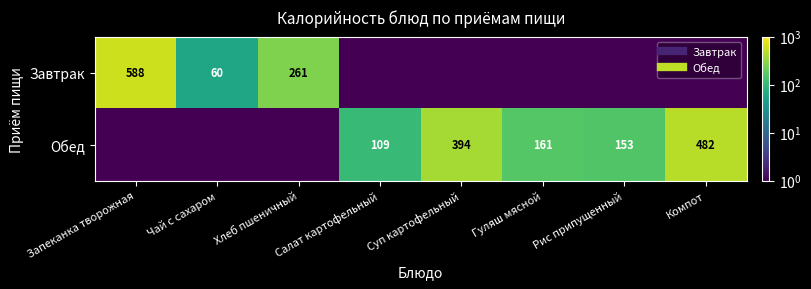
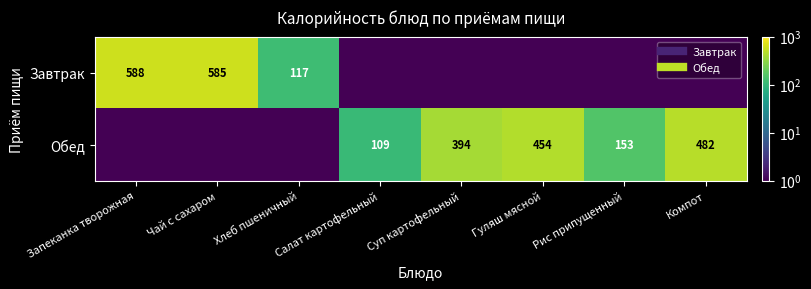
Завтрак, Чай с сахаром: 60 -> 585
Завтрак, Хлеб пшеничный: 261 -> 117
Обед, Гуляш мясной: 161 -> 454
